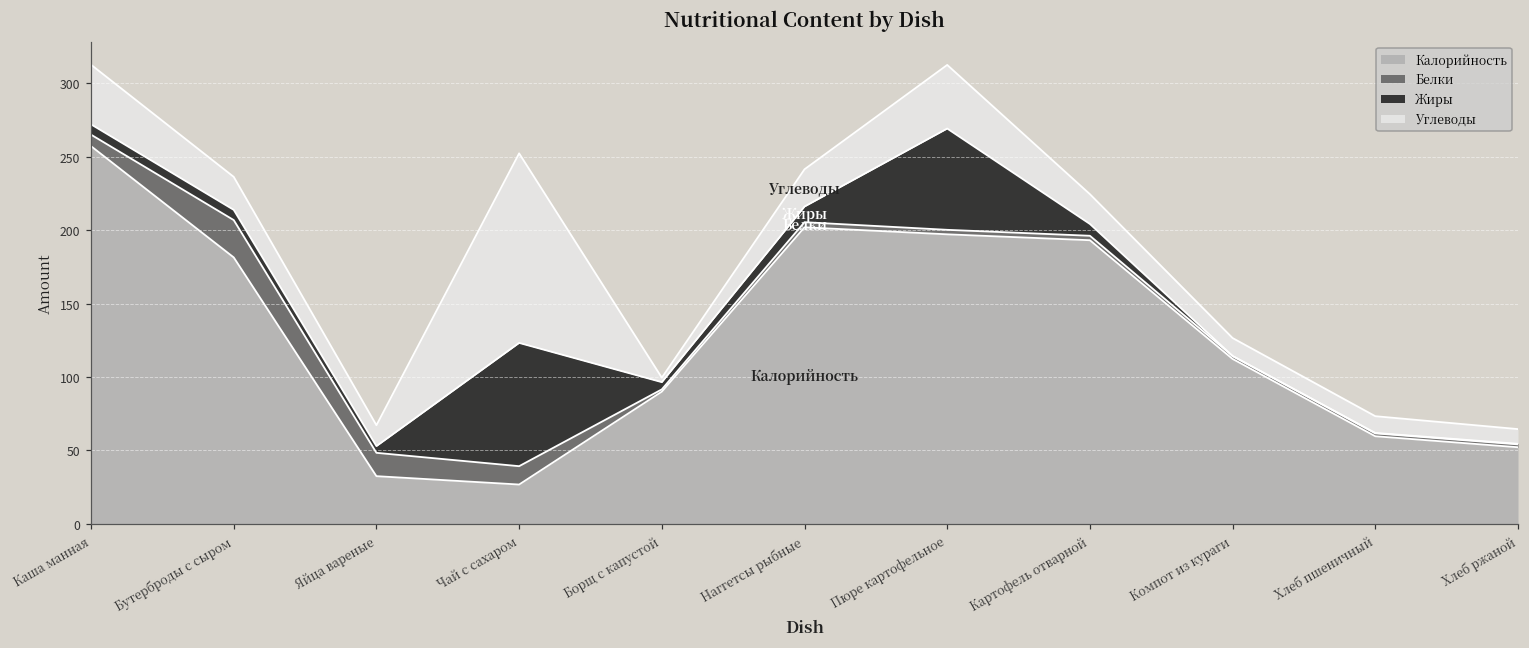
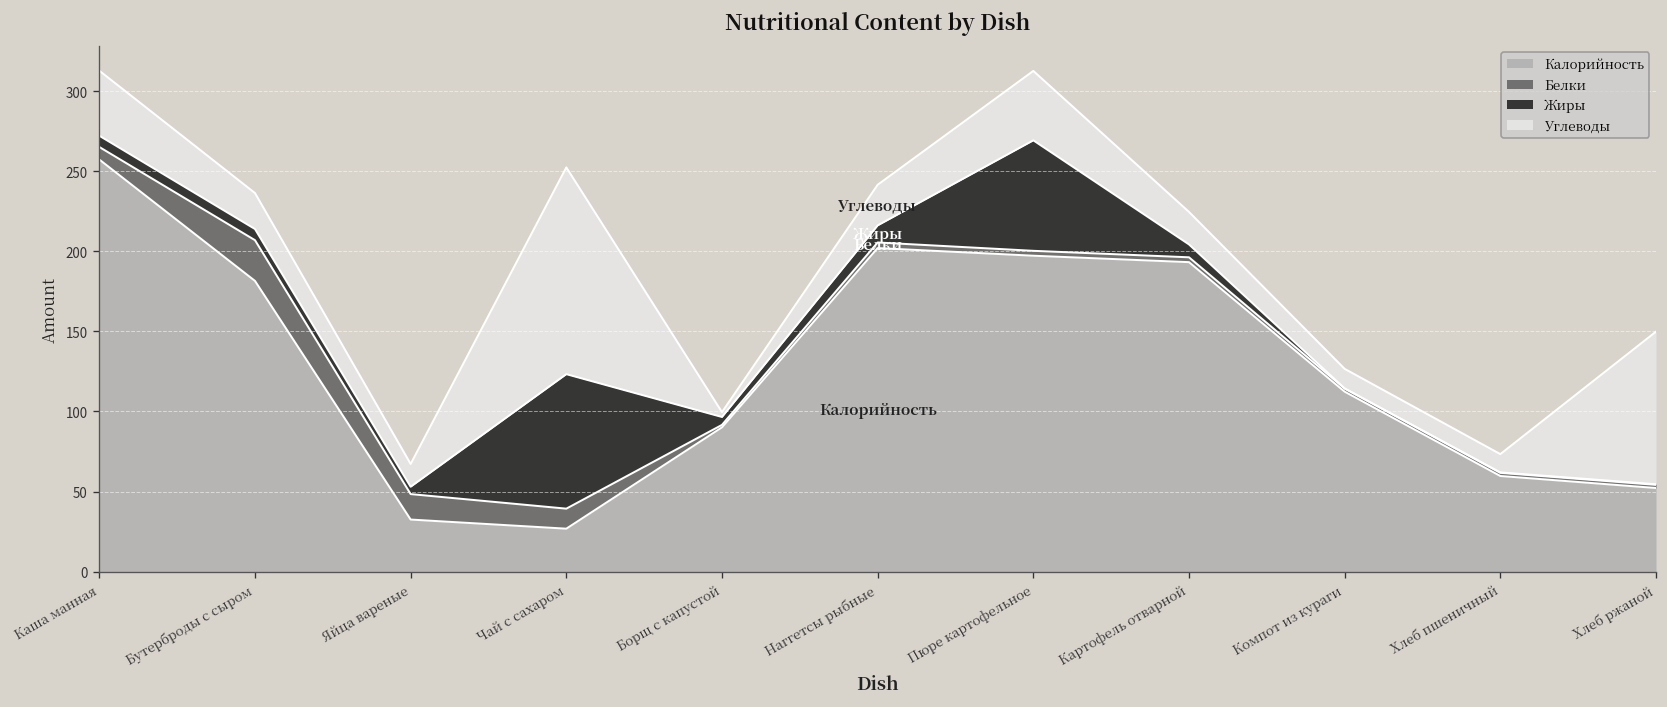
Углеводы, Хлеб ржаной: 10 -> 95
